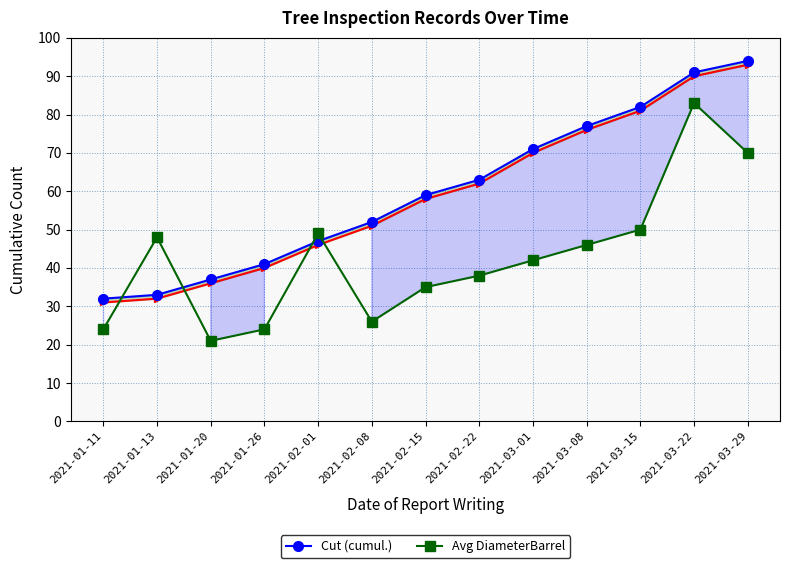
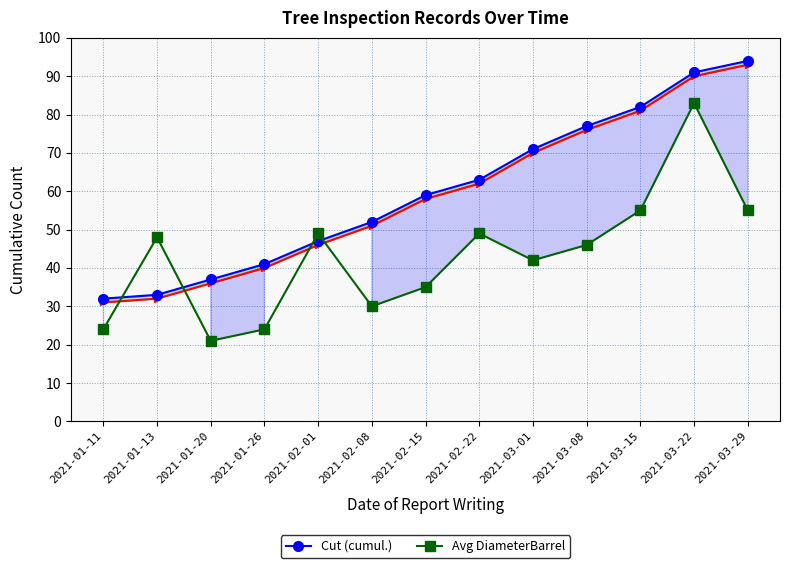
Avg DiameterBarrel, 2021-02-08: 26 -> 30
Avg DiameterBarrel, 2021-02-22: 38 -> 49
Avg DiameterBarrel, 2021-03-15: 50 -> 55
Avg DiameterBarrel, 2021-03-29: 70 -> 55
